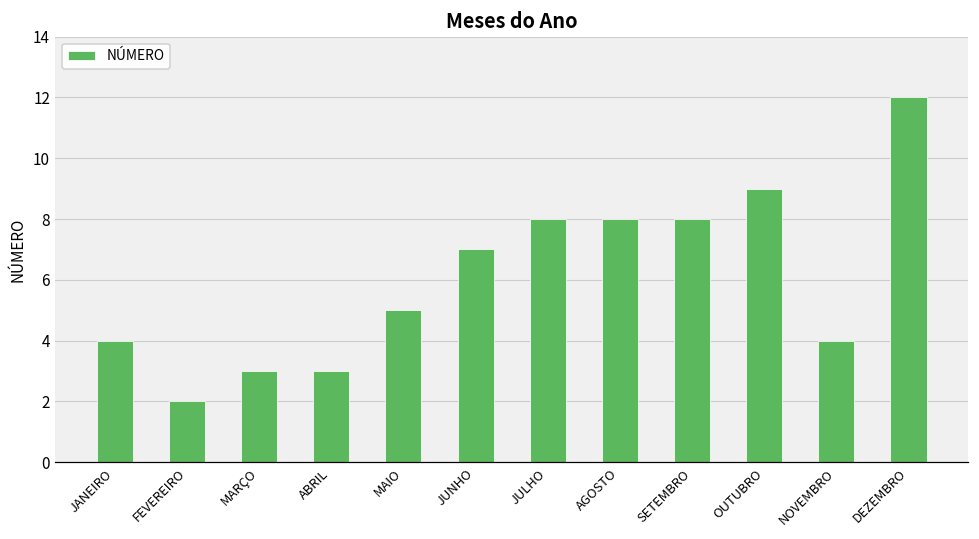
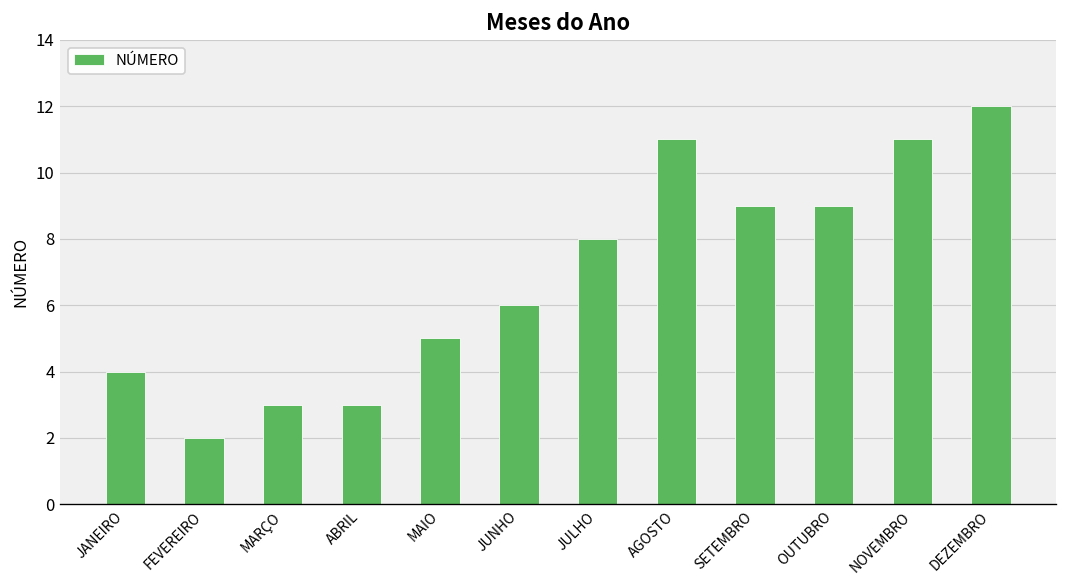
JUNHO: 7 -> 6
AGOSTO: 8 -> 11
SETEMBRO: 8 -> 9
NOVEMBRO: 4 -> 11
